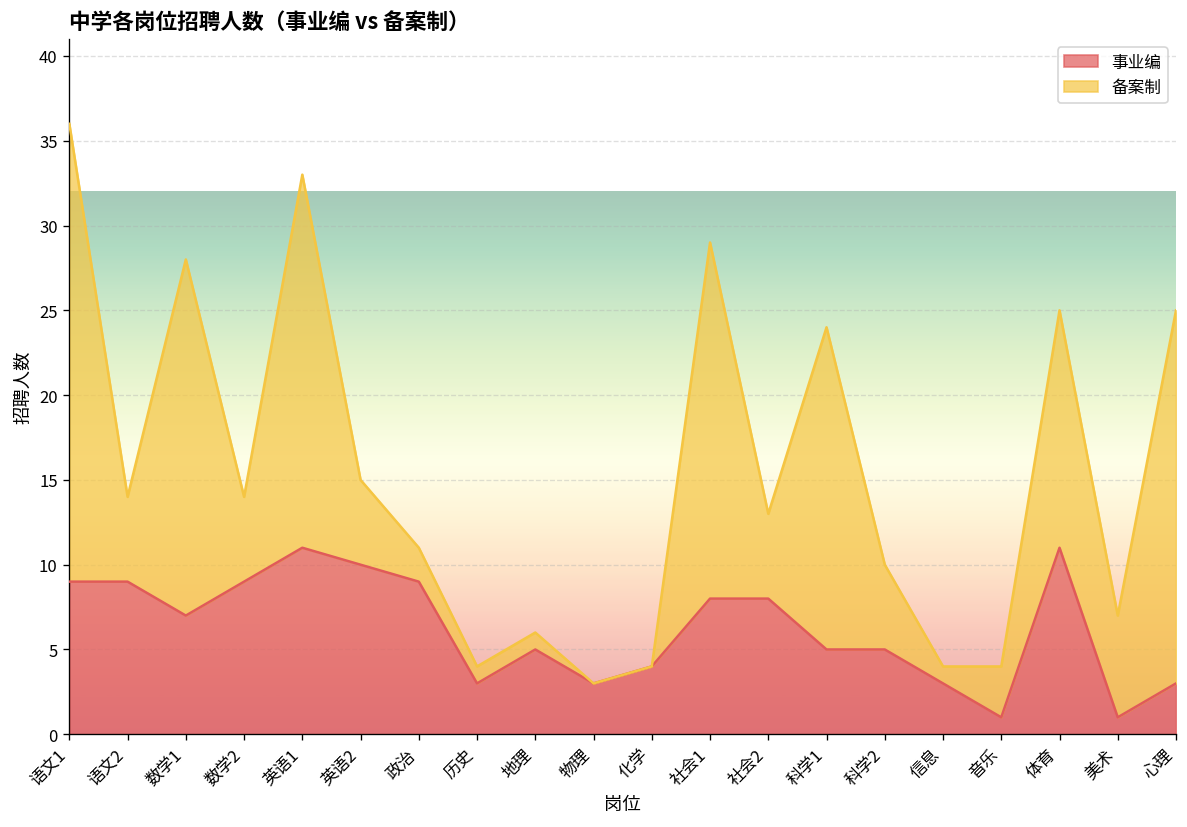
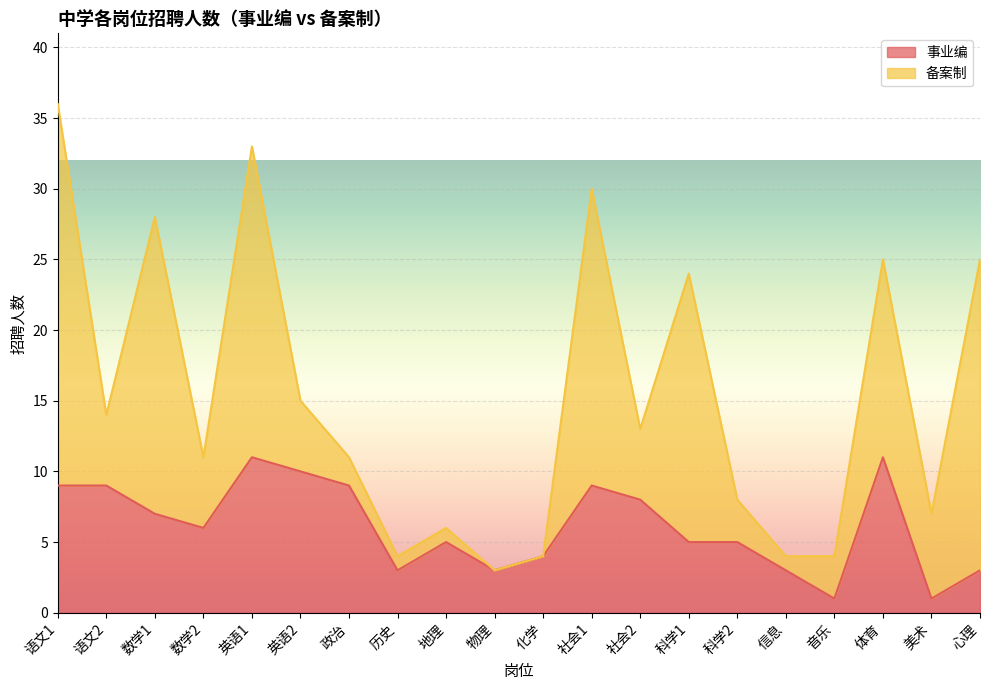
事业编, 数学2: 9 -> 6
事业编, 社会1: 8 -> 9
备案制, 科学2: 5 -> 3
